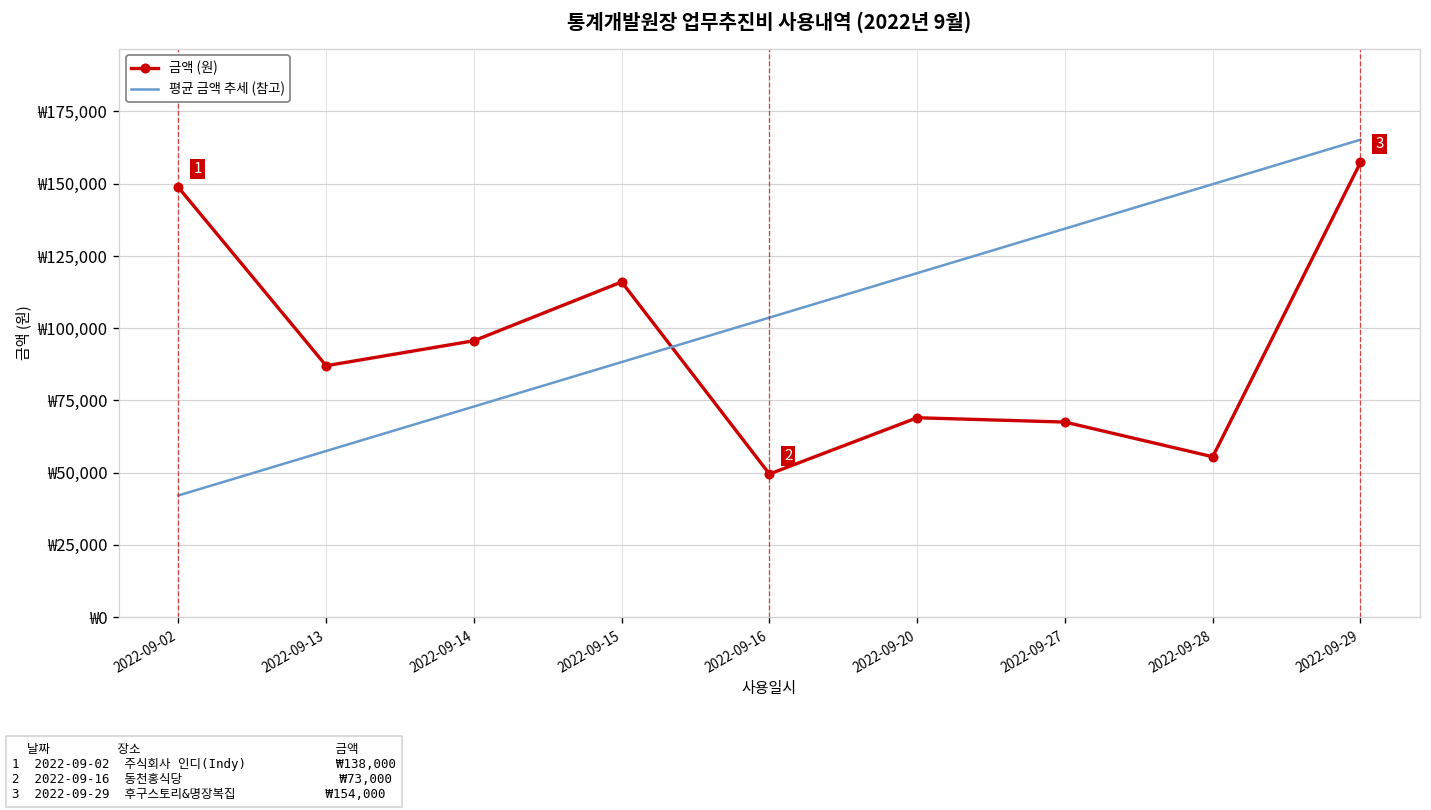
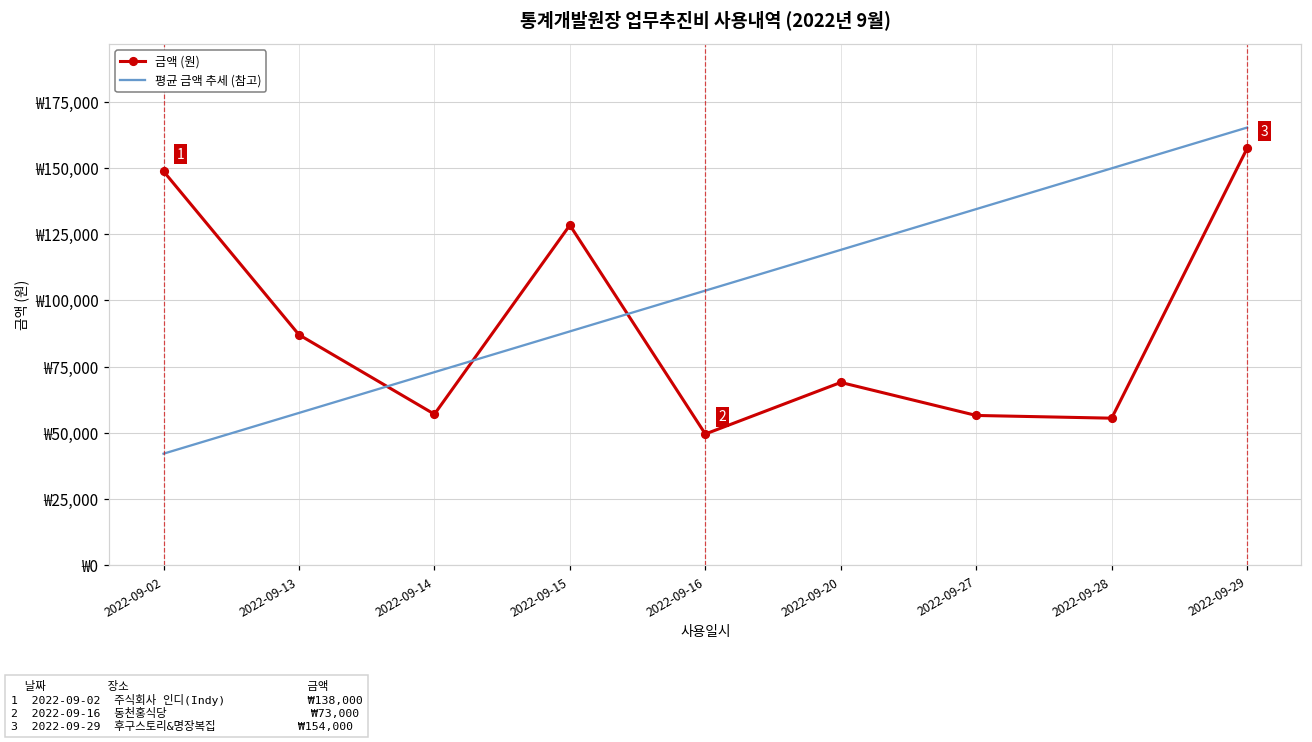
금액 (원), 2022-09-14: ₩96,000 -> ₩57,000
금액 (원), 2022-09-15: ₩116,000 -> ₩128,000
금액 (원), 2022-09-27: ₩68,000 -> ₩57,000
